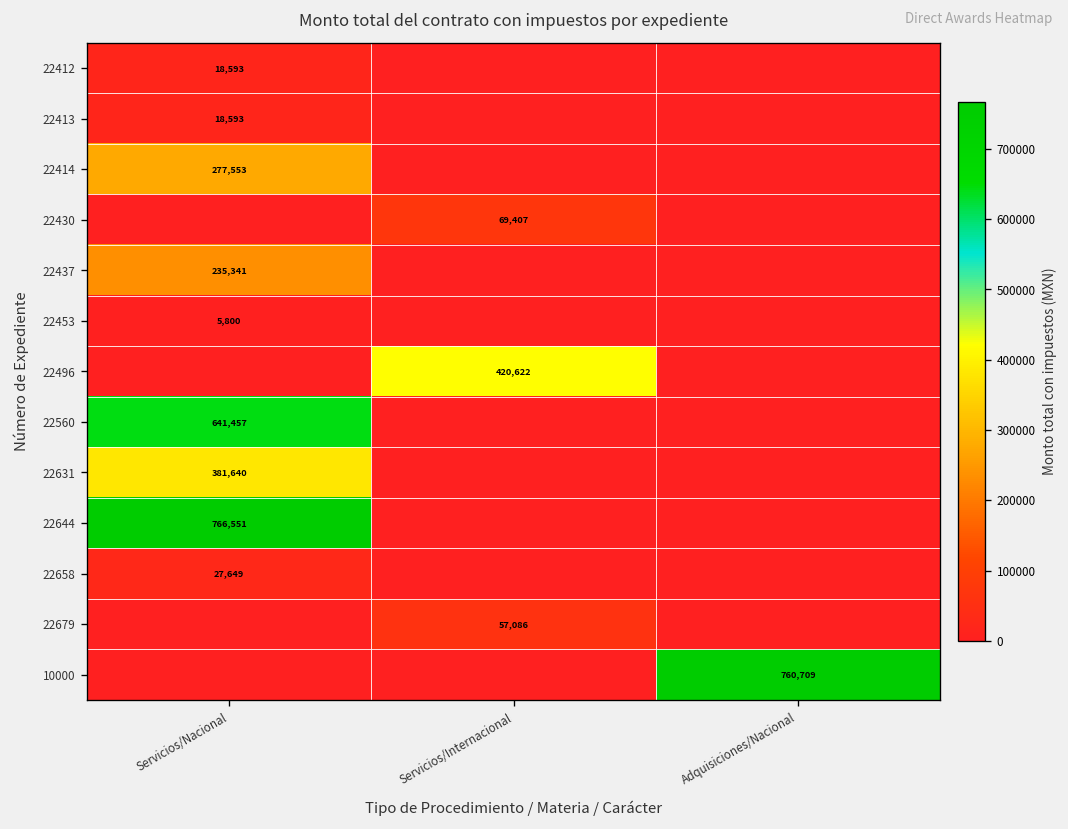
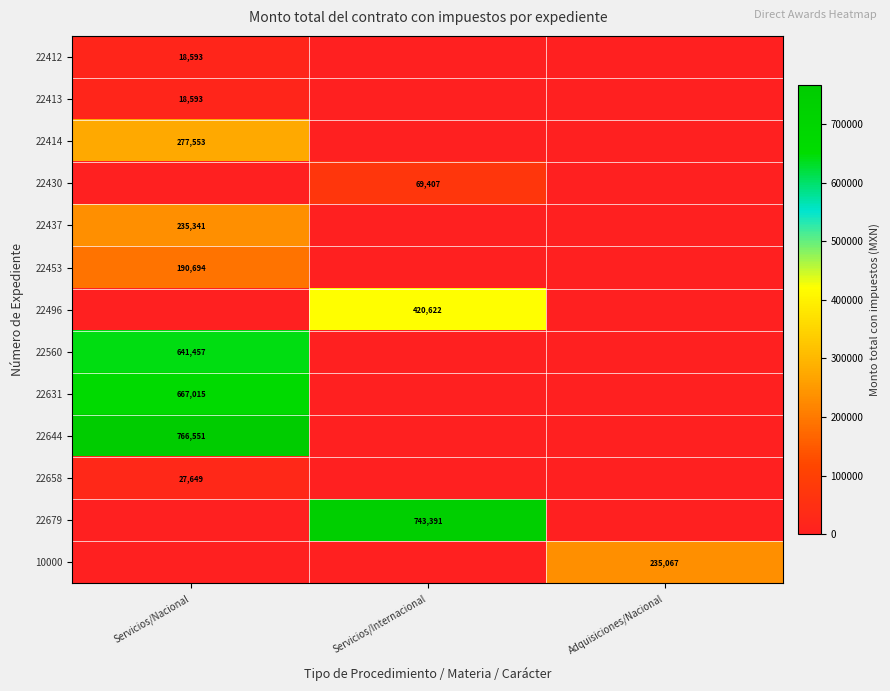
22453, Servicios/Nacional: 5,800 -> 190,694
22631, Servicios/Nacional: 381,640 -> 667,015
22679, Servicios/Internacional: 57,086 -> 743,391
10000, Adquisiciones/Nacional: 760,709 -> 235,067
